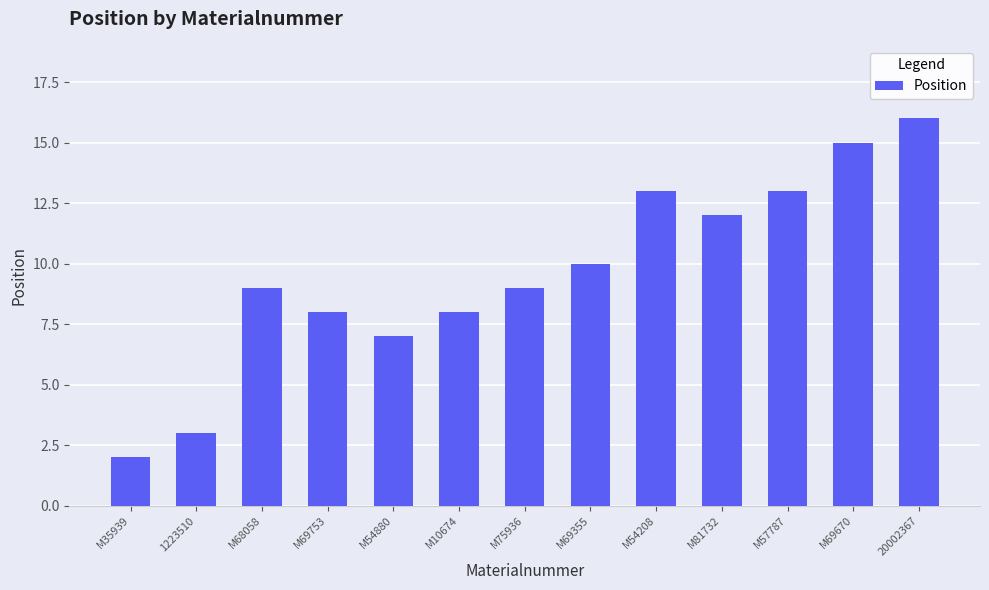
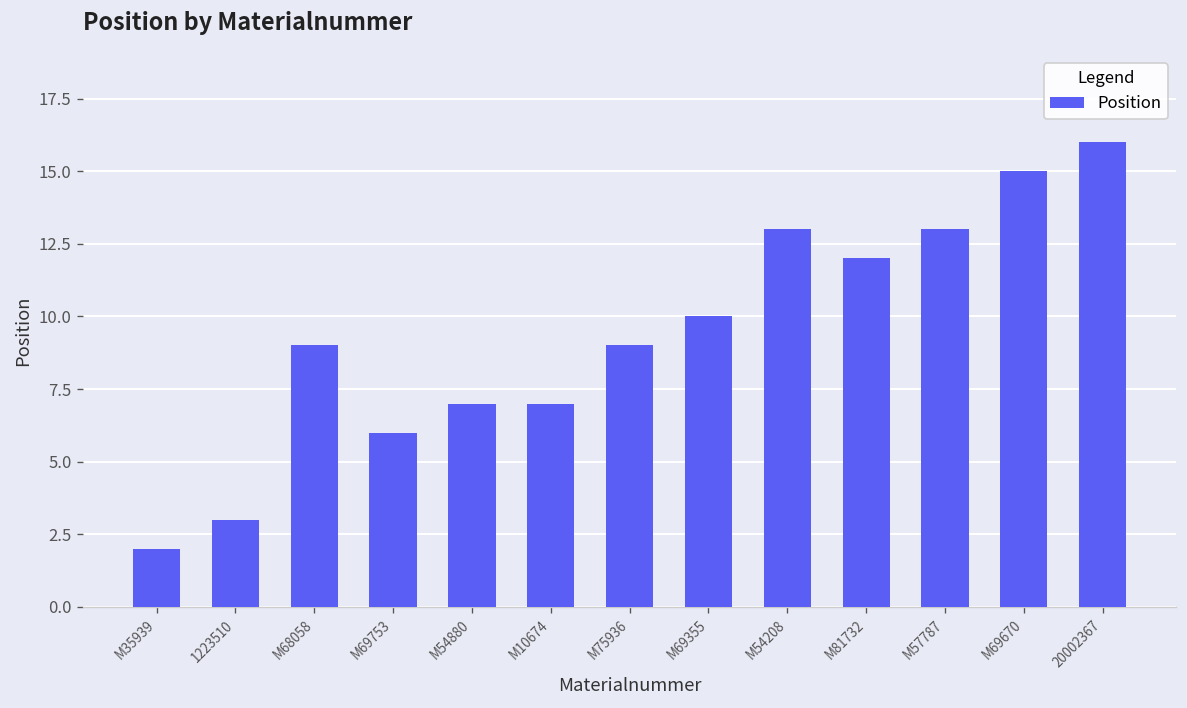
M69753: 8 -> 6
M10674: 8 -> 7
